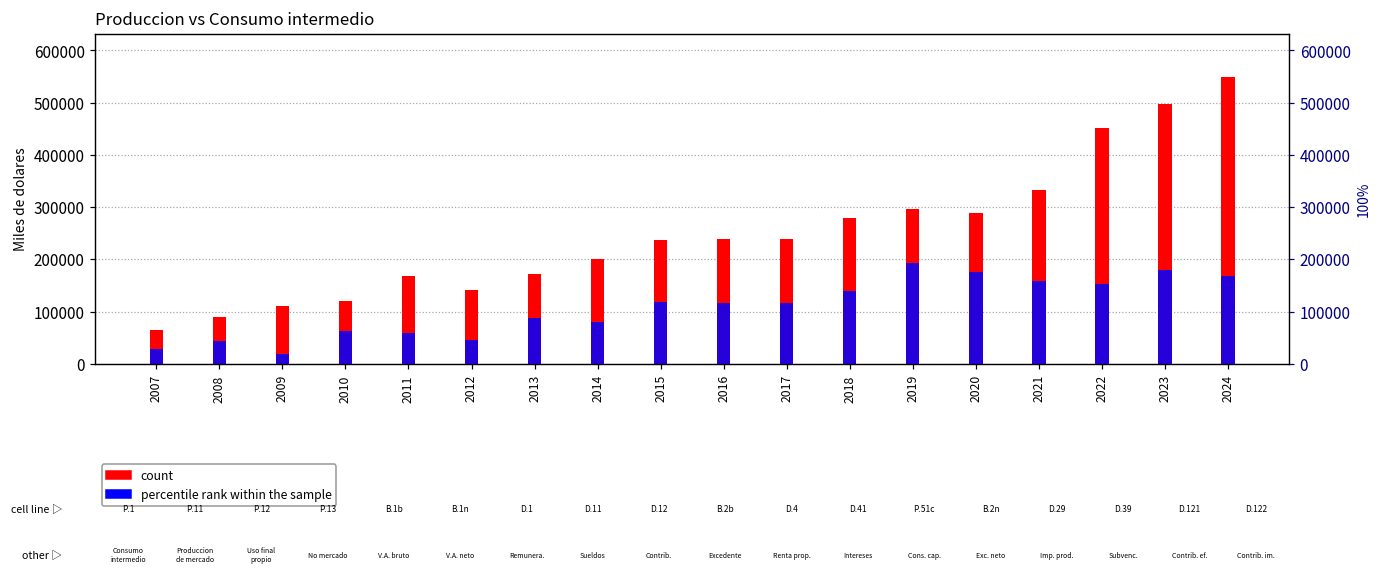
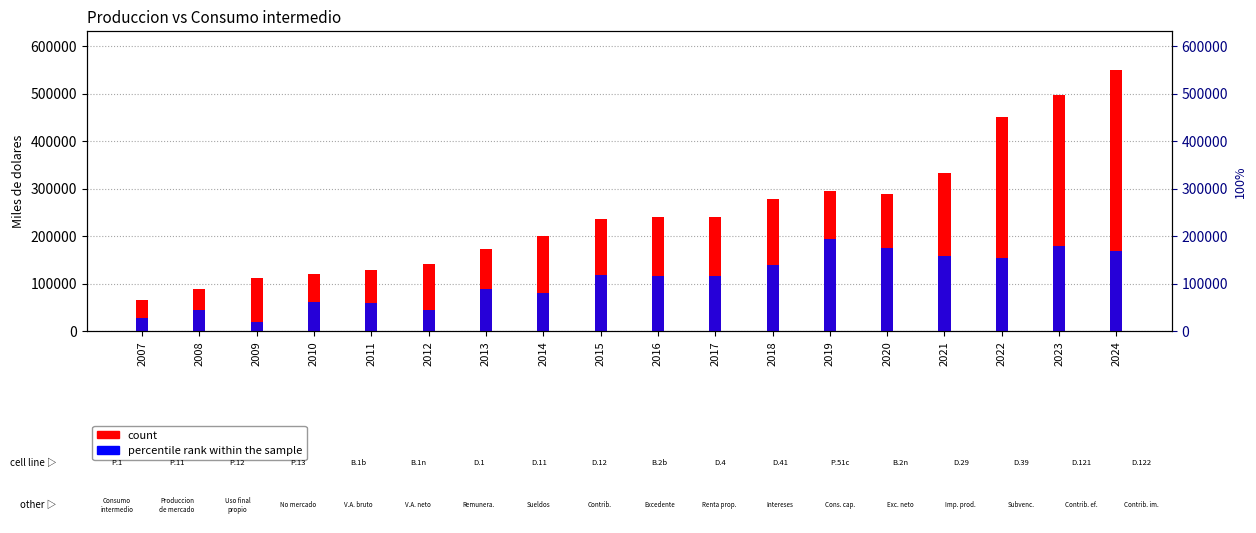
count, 2011: 170000 -> 130000
